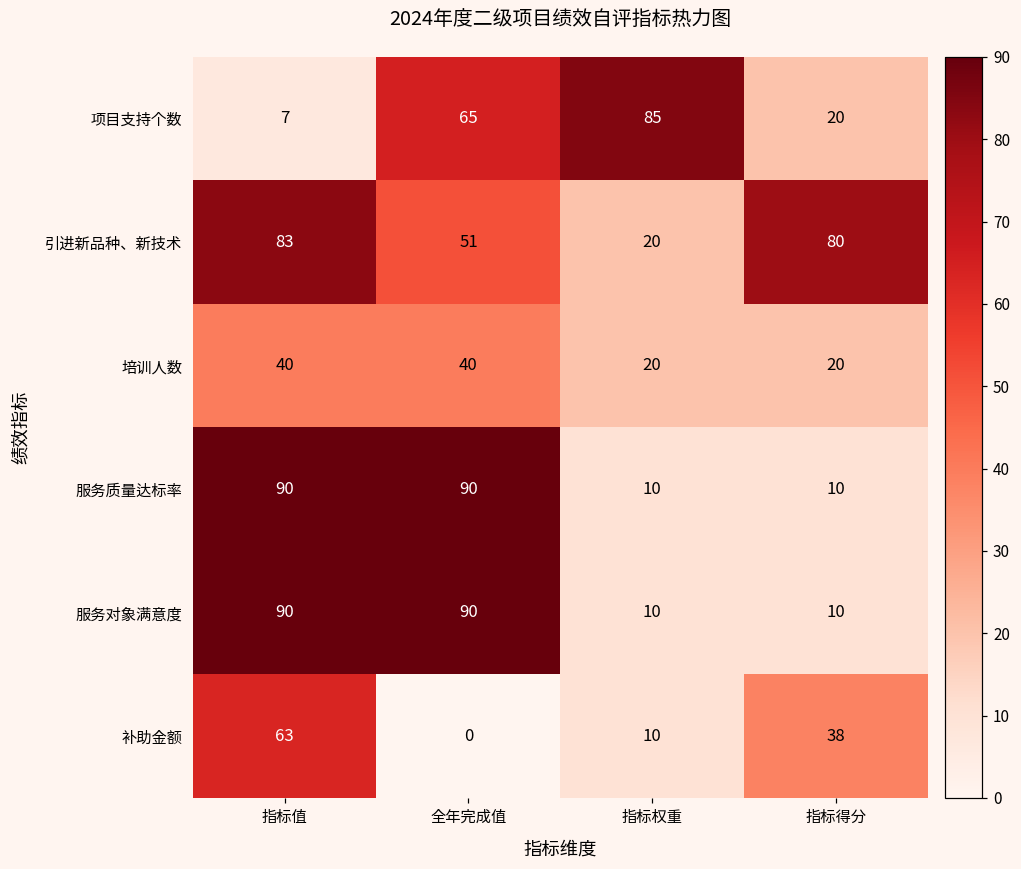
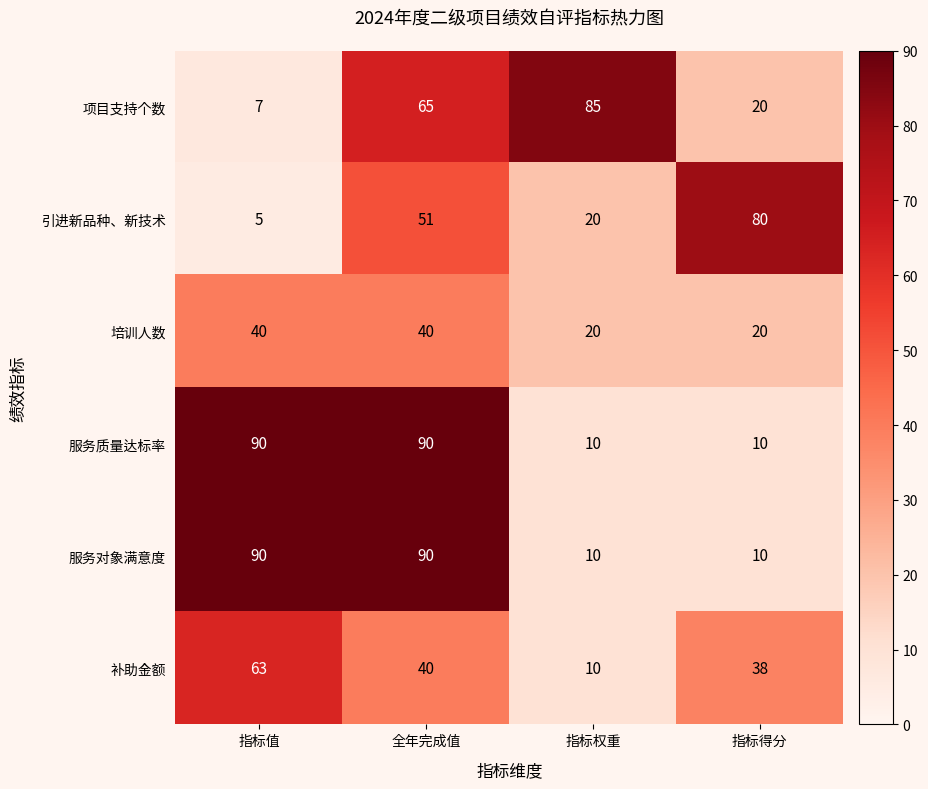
引进新品种、新技术, 指标值: 83 -> 5
补助金额, 全年完成值: 0 -> 40
